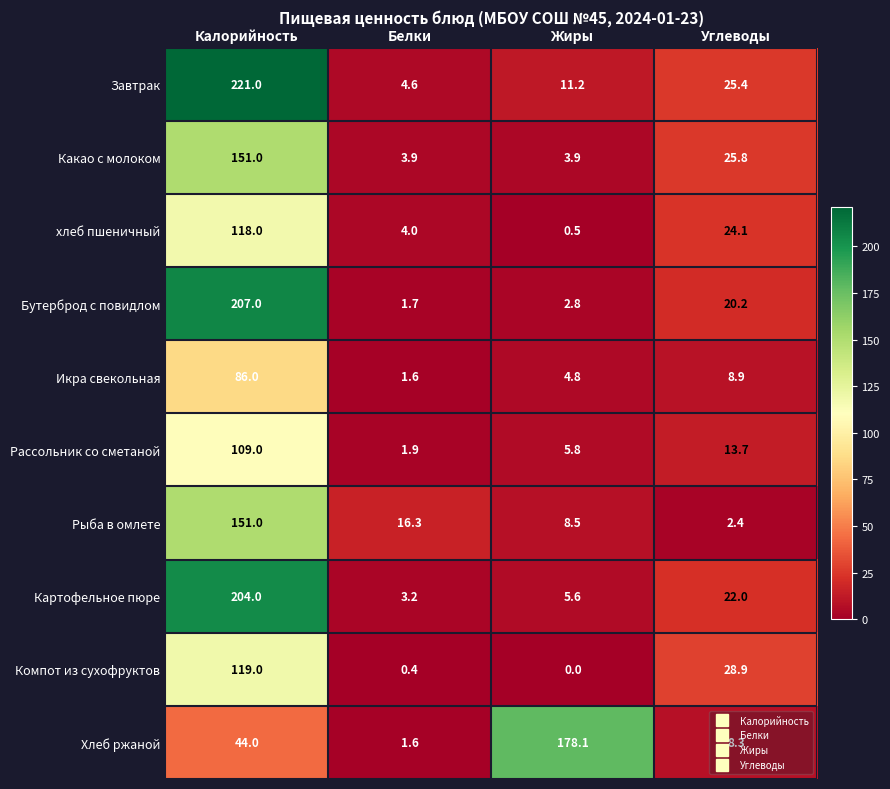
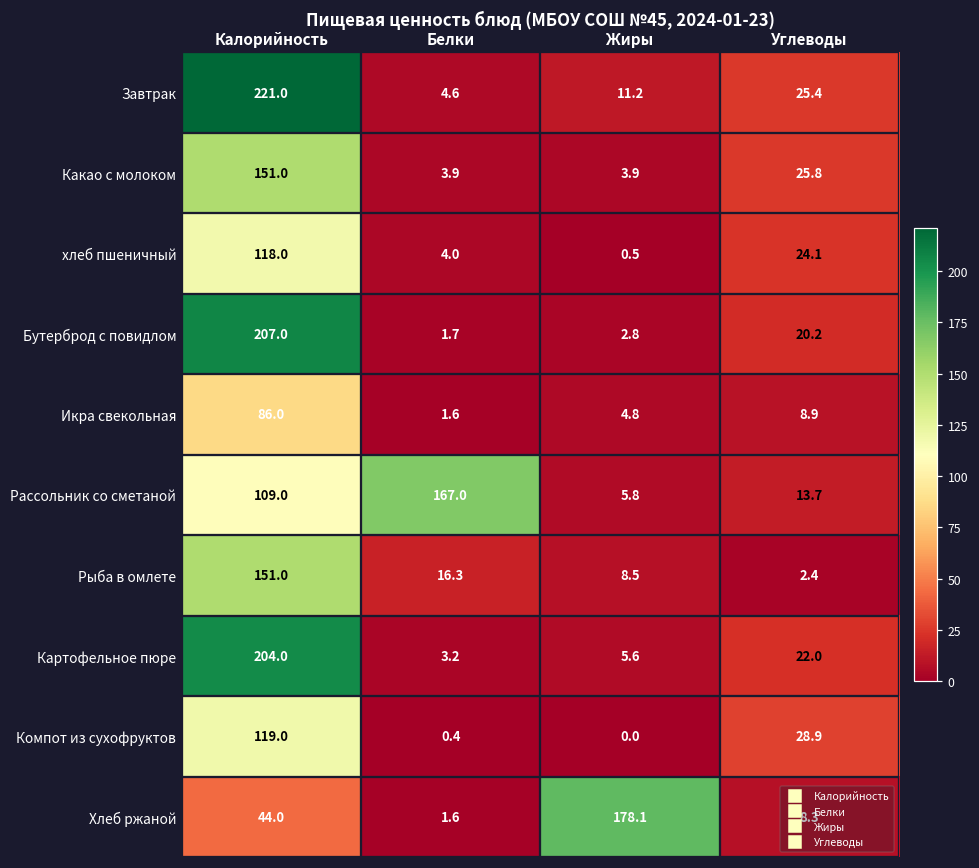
Рассольник со сметаной, Белки: 1.9 -> 167.0
